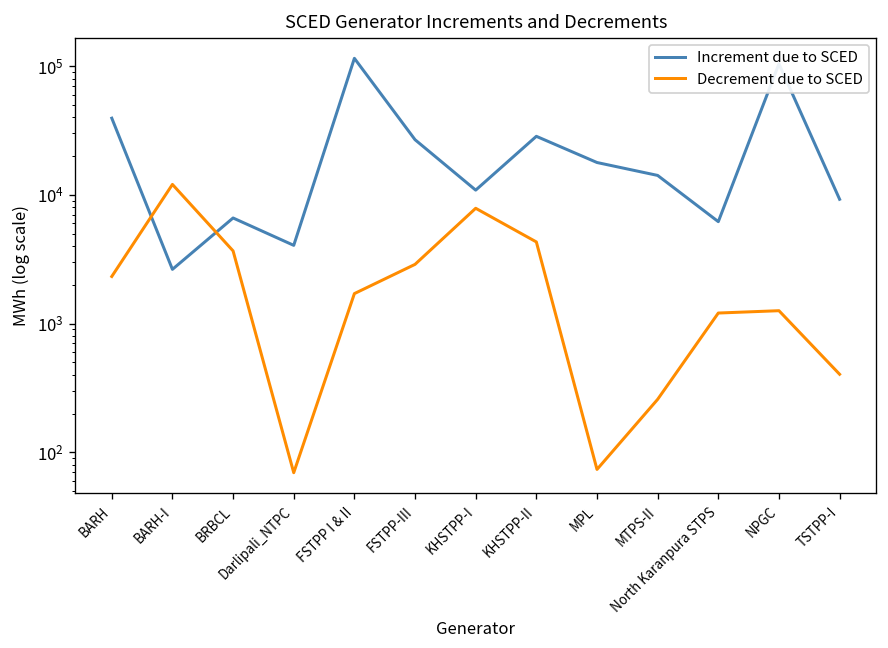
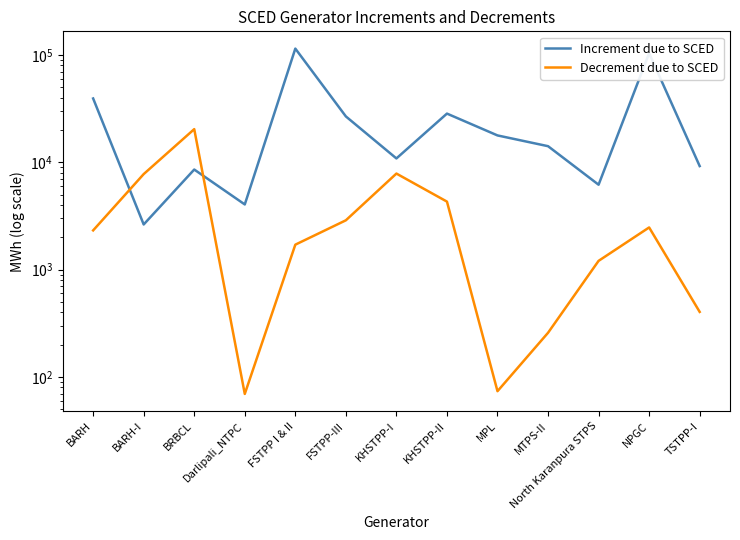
Decrement due to SCED, BARH-I: 12000 -> 8000
Increment due to SCED, BRBCL: 7000 -> 9000
Decrement due to SCED, BRBCL: 3700 -> 20000
Decrement due to SCED, NPGC: 1300 -> 2500
